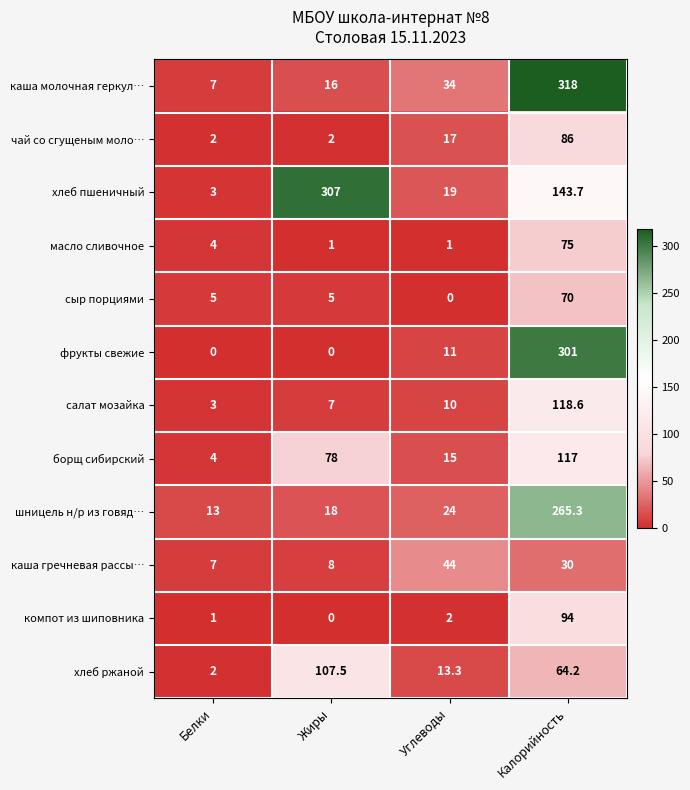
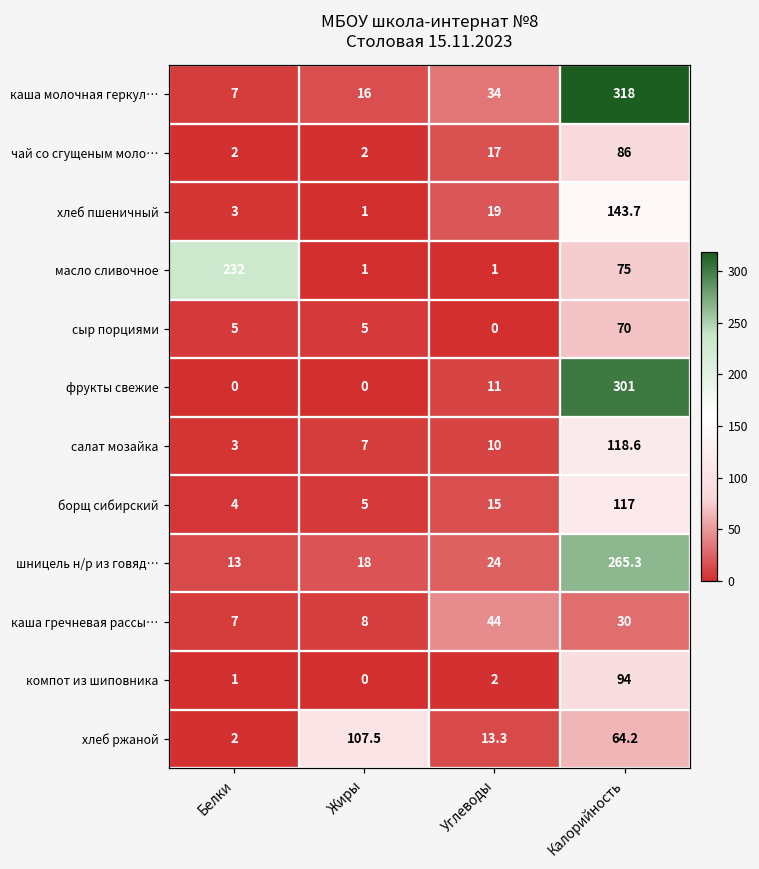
хлеб пшеничный, Жиры: 307 -> 1
масло сливочное, Белки: 4 -> 232
борщ сибирский, Жиры: 78 -> 5
